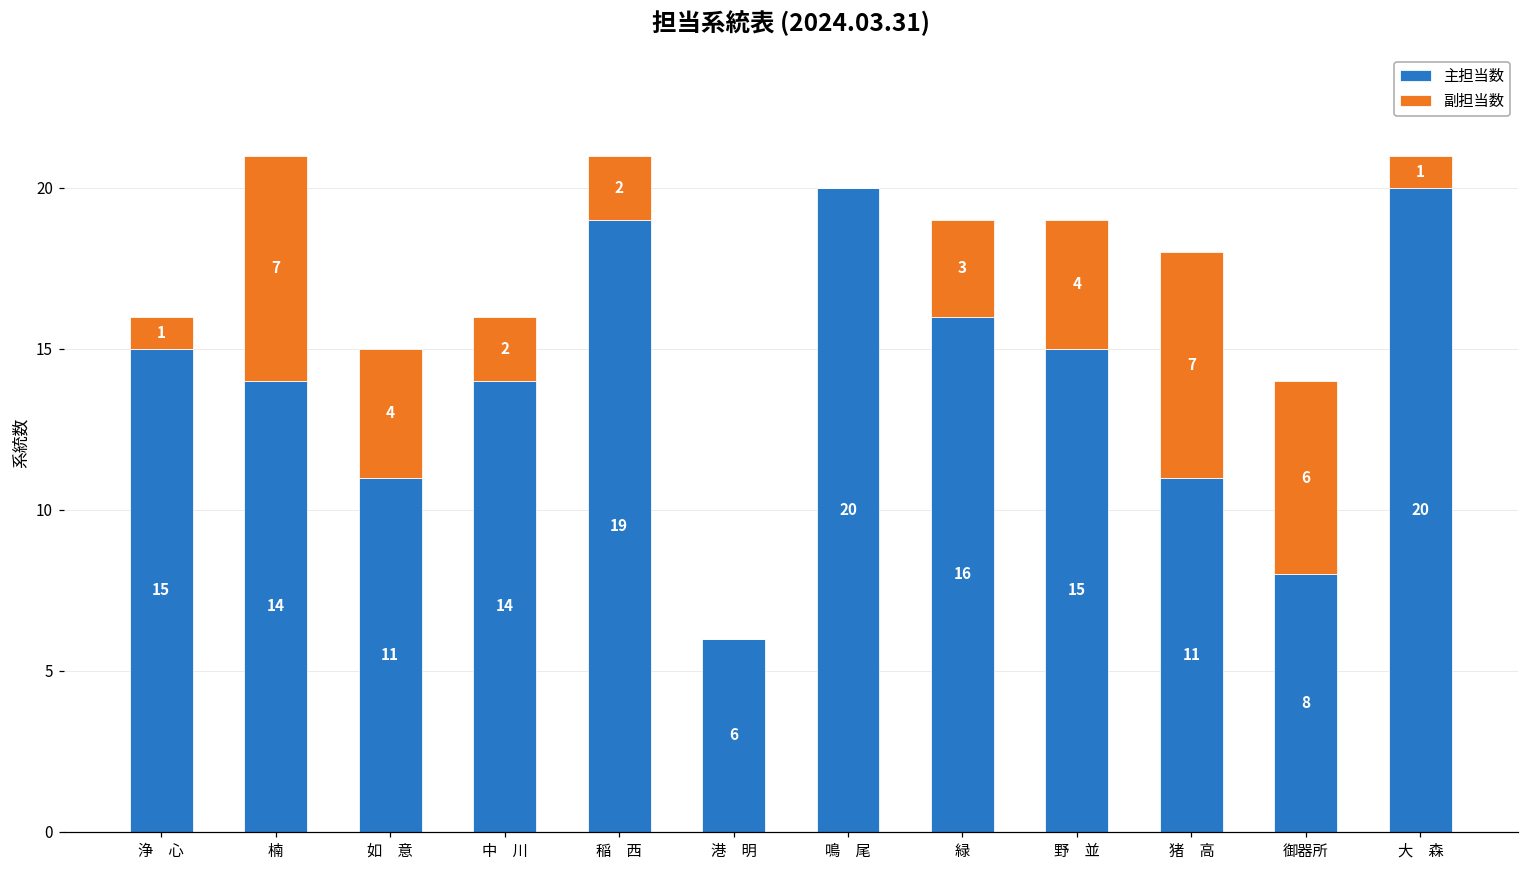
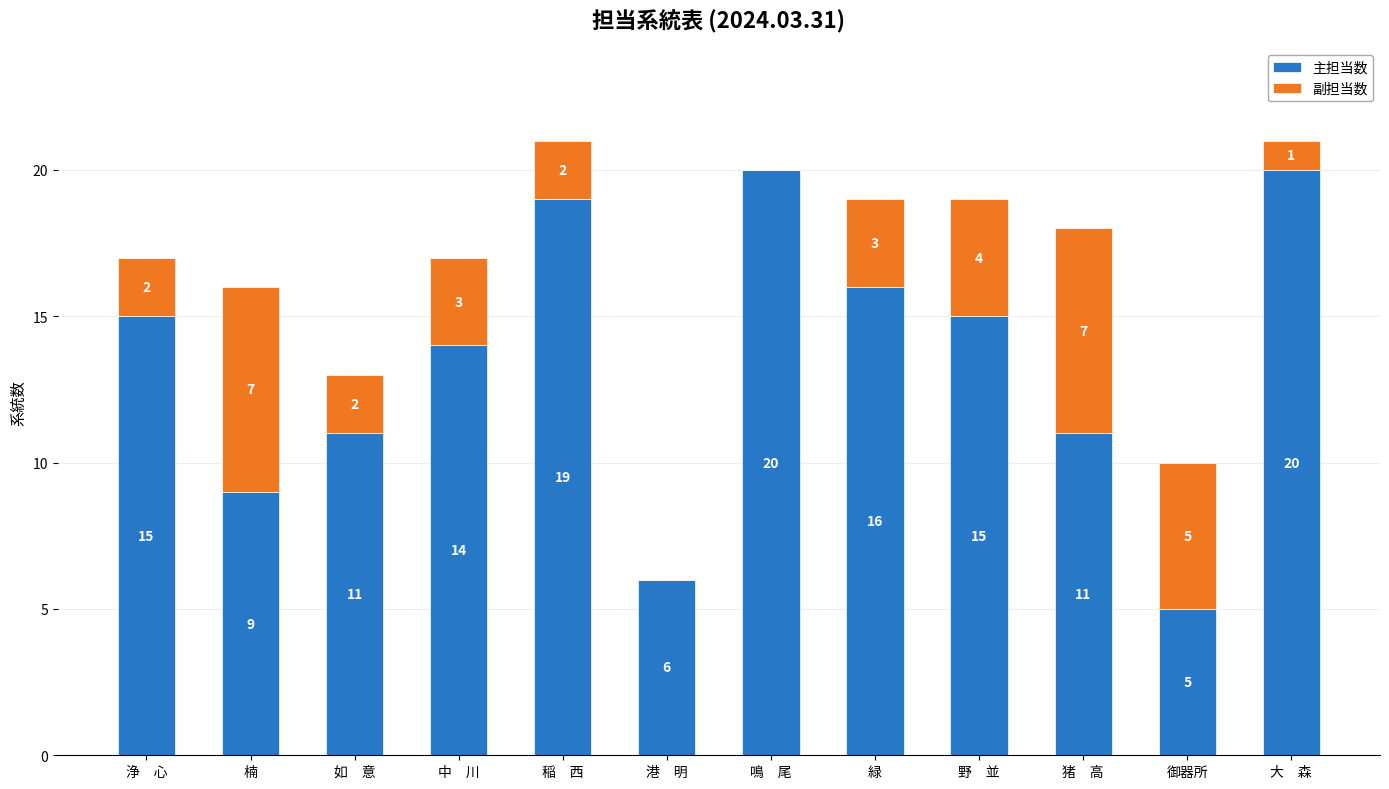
副担当数, 浄 心: 1 -> 2
主担当数, 楠: 14 -> 9
副担当数, 如 意: 4 -> 2
副担当数, 中 川: 2 -> 3
主担当数, 御器所: 8 -> 5
副担当数, 御器所: 6 -> 5
